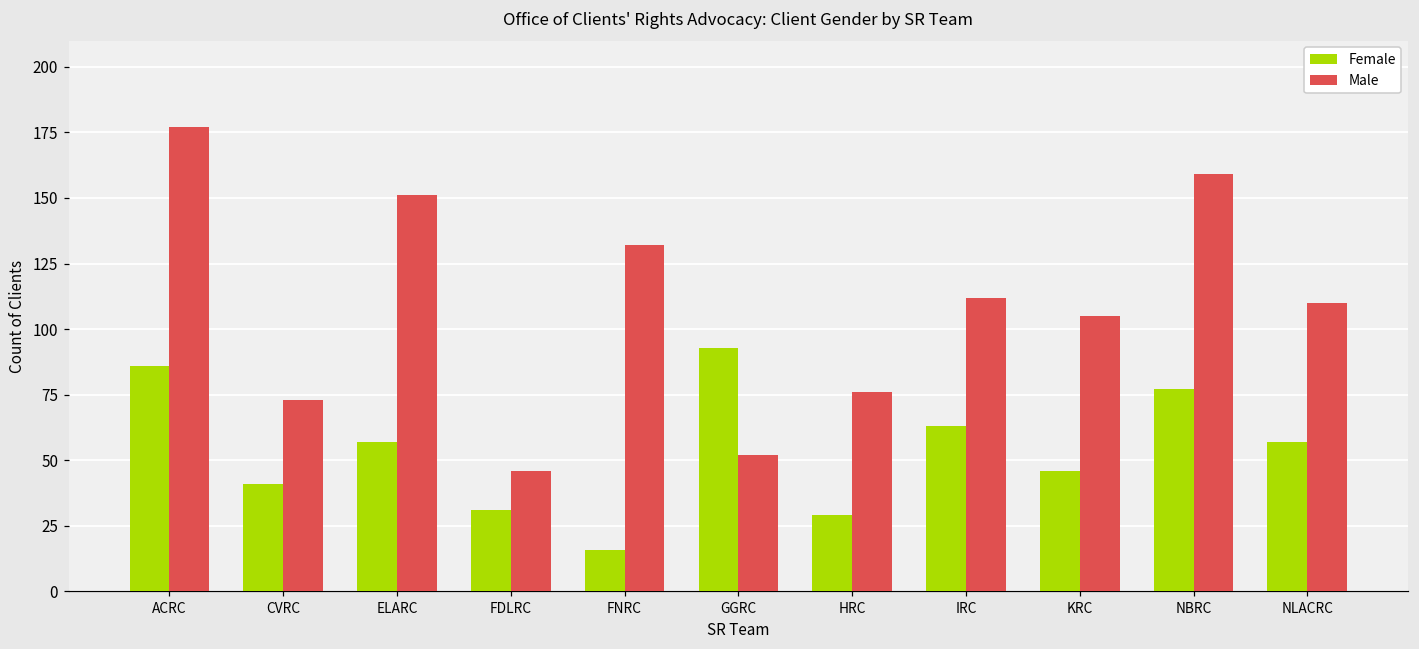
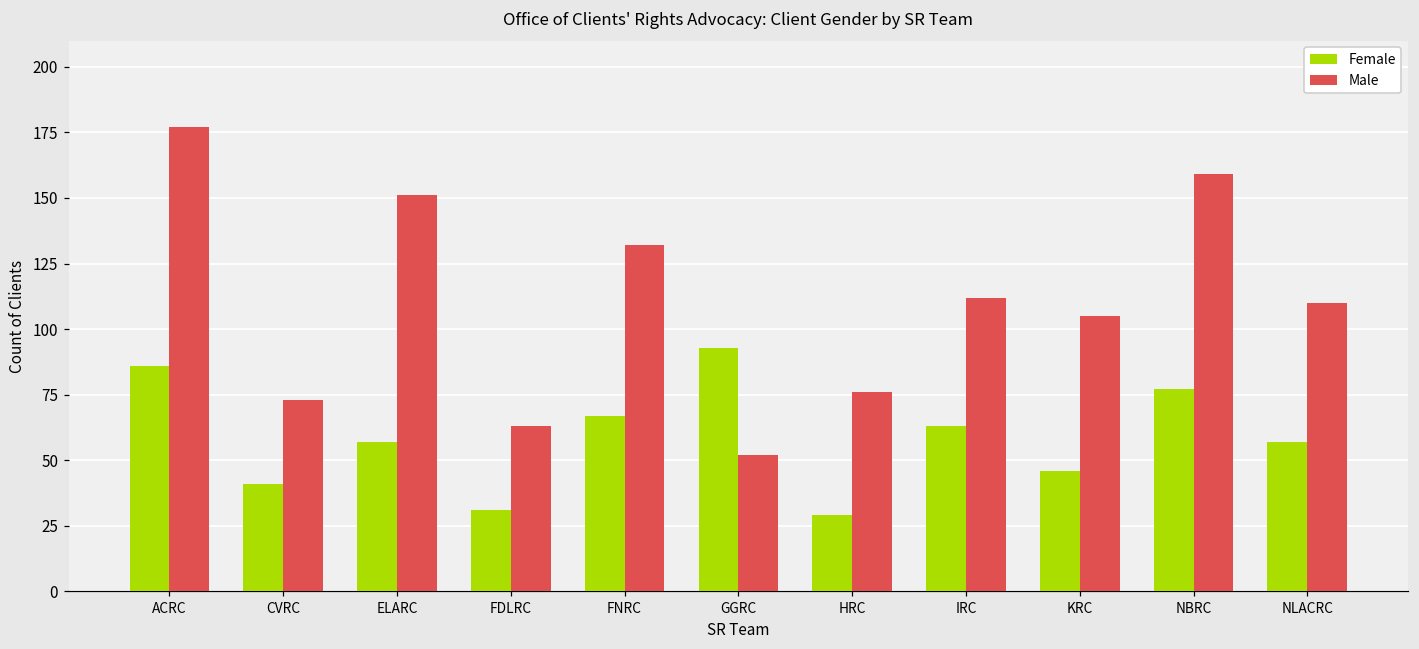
Male, FDLRC: 46 -> 63
Female, FNRC: 16 -> 67
